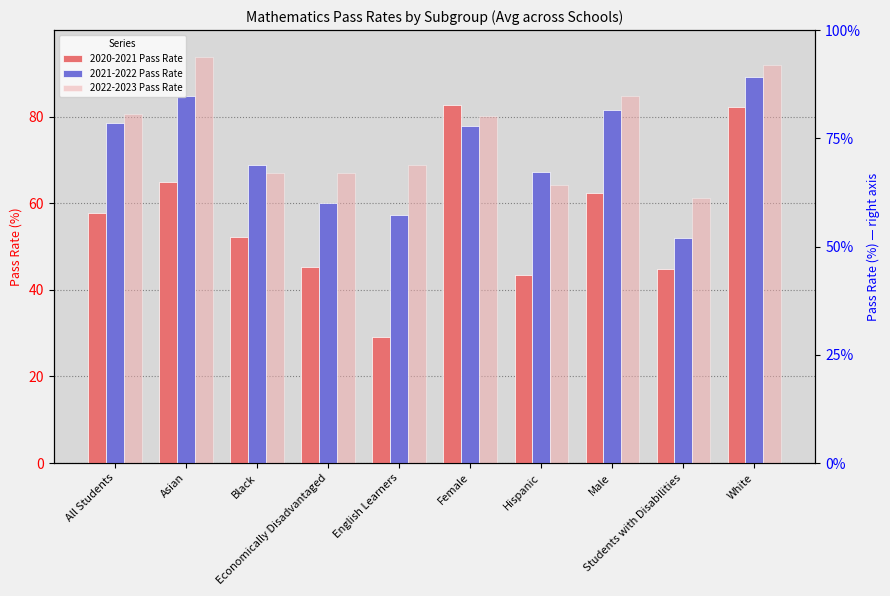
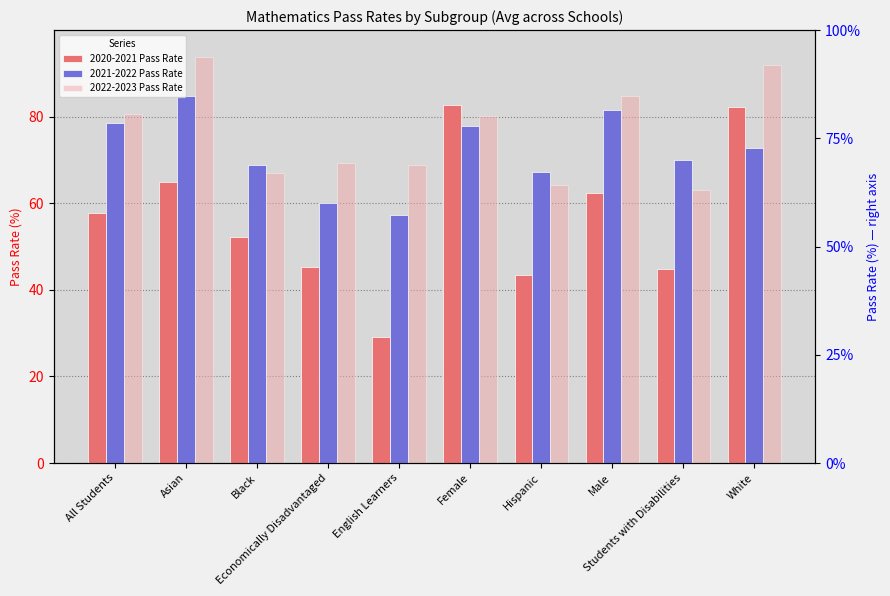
2022-2023 Pass Rate, Economically Disadvantaged: 67 -> 69
2021-2022 Pass Rate, Students with Disabilities: 52 -> 70
2022-2023 Pass Rate, Students with Disabilities: 61 -> 63
2021-2022 Pass Rate, White: 89 -> 73
